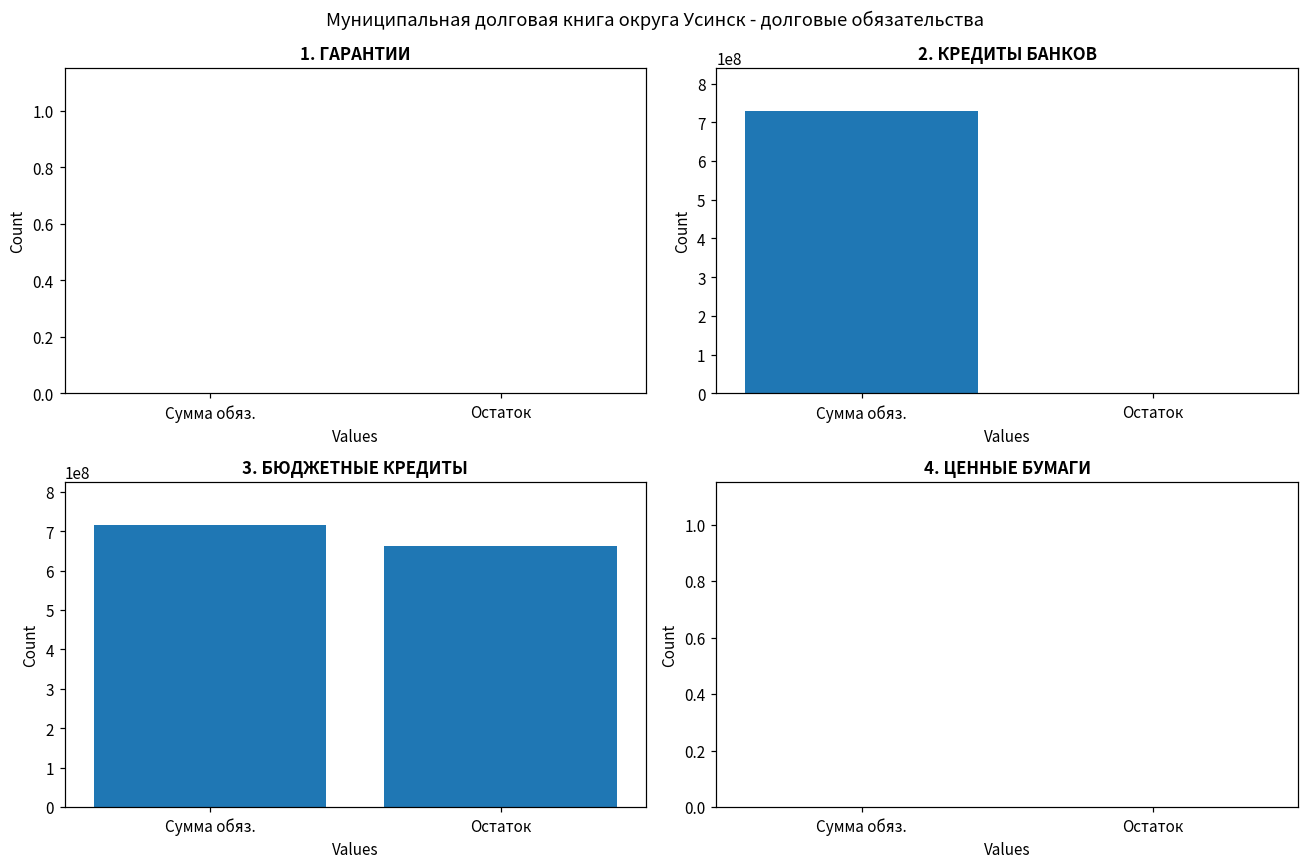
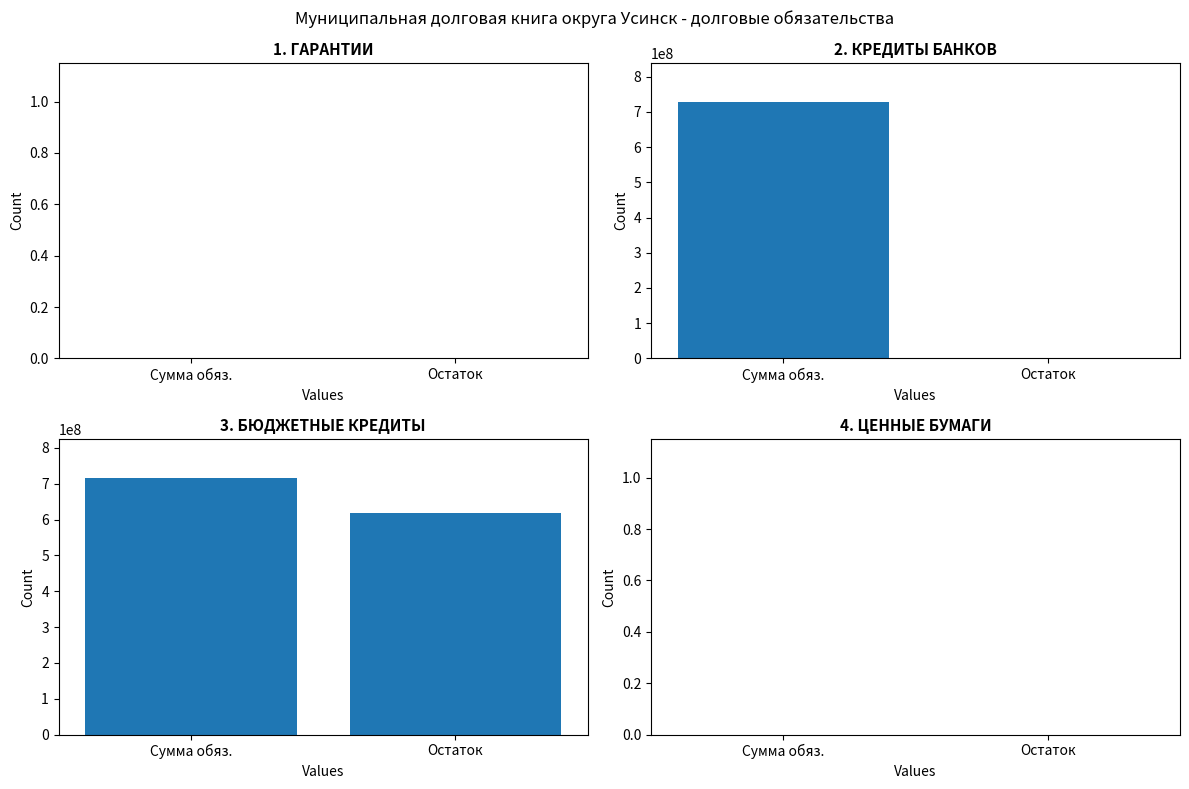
3. БЮДЖЕТНЫЕ КРЕДИТЫ, Остаток: 660000000 -> 620000000
